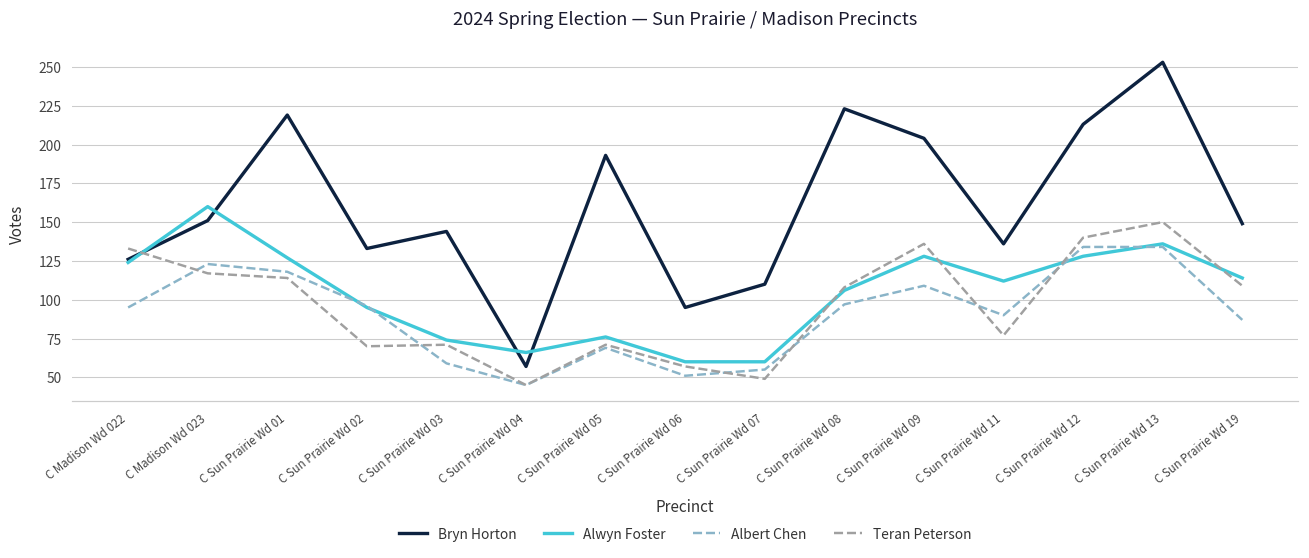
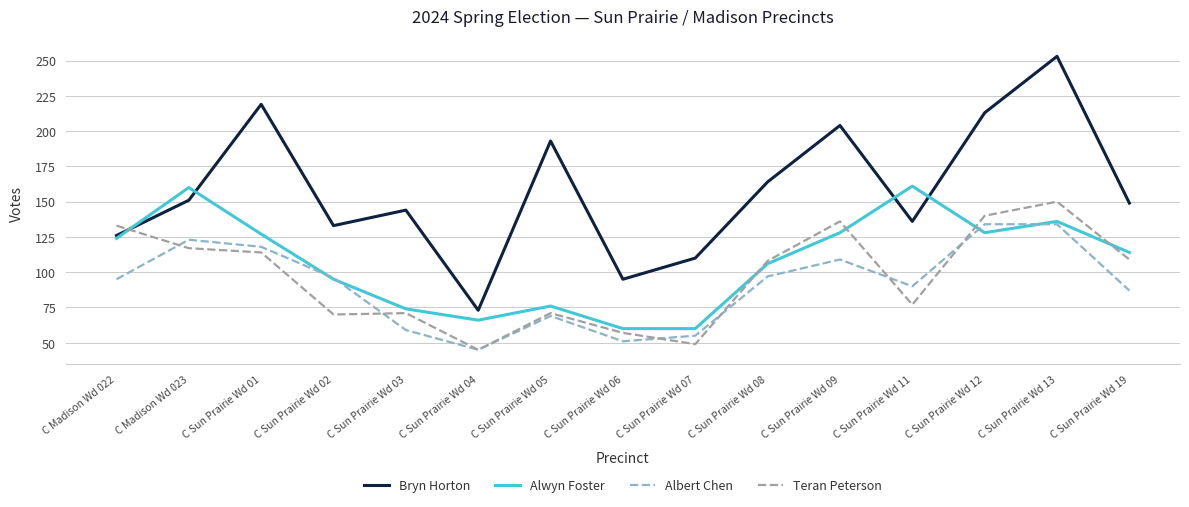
Bryn Horton, C Sun Prairie Wd 04: 57 -> 73
Bryn Horton, C Sun Prairie Wd 08: 223 -> 164
Alwyn Foster, C Sun Prairie Wd 11: 112 -> 161
